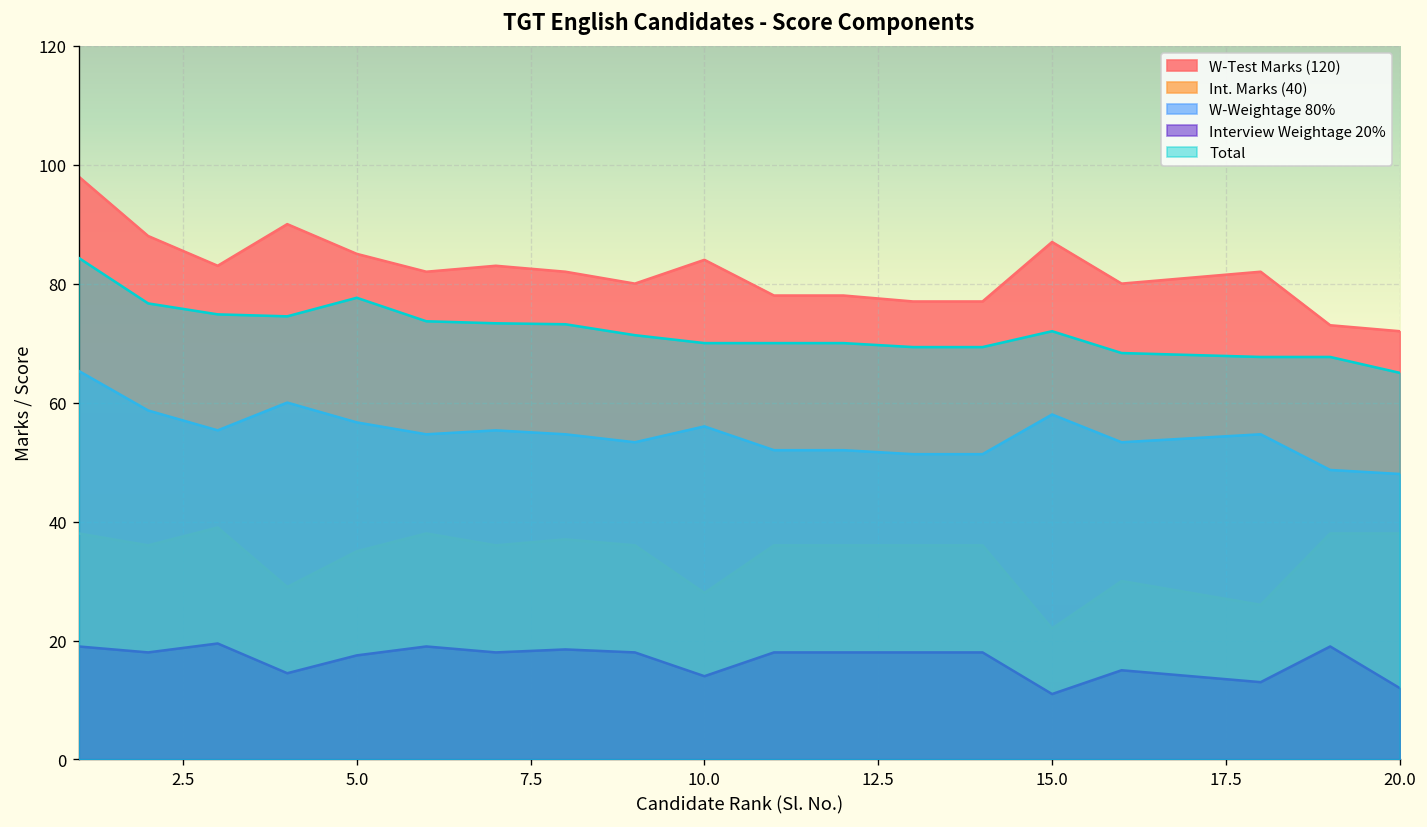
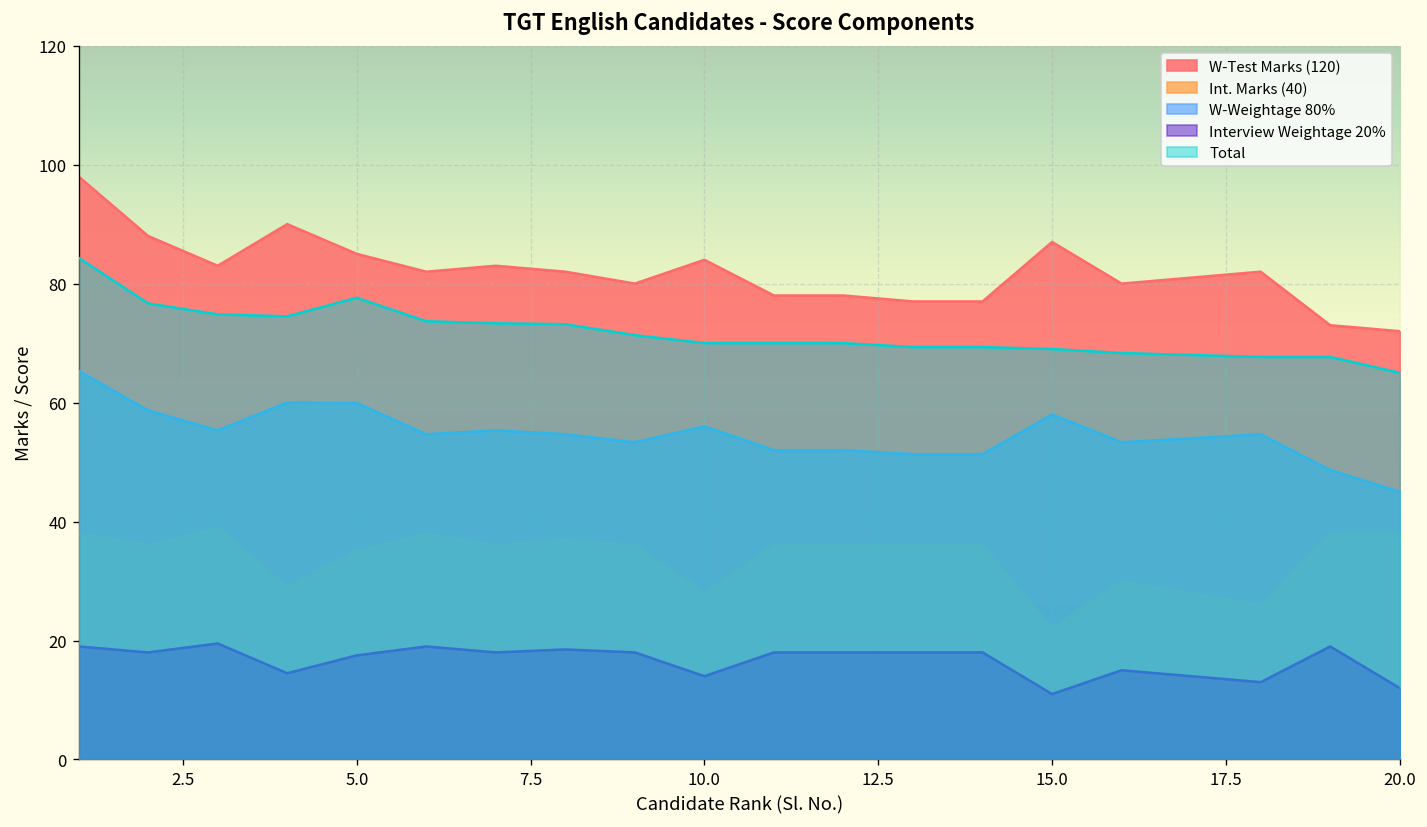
W-Weightage 80%, 5.0: 57 -> 60
Total, 15.0: 72 -> 69
W-Weightage 80%, 20.0: 48 -> 45
